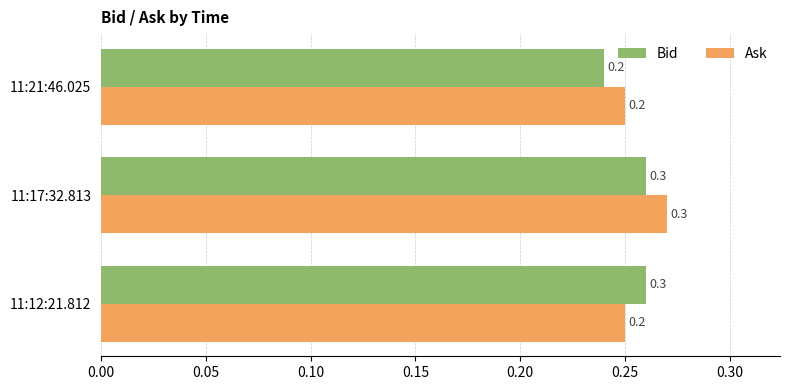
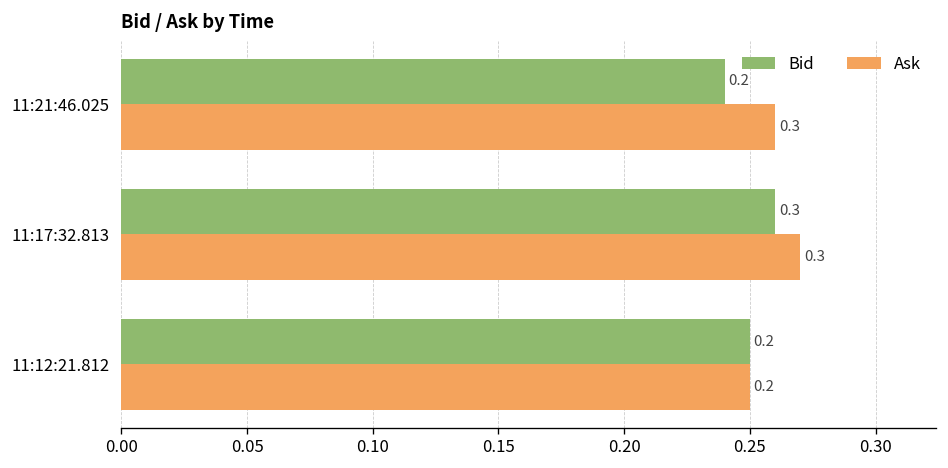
Ask, 11:21:46.025: 0.2 -> 0.3
Bid, 11:12:21.812: 0.3 -> 0.2
